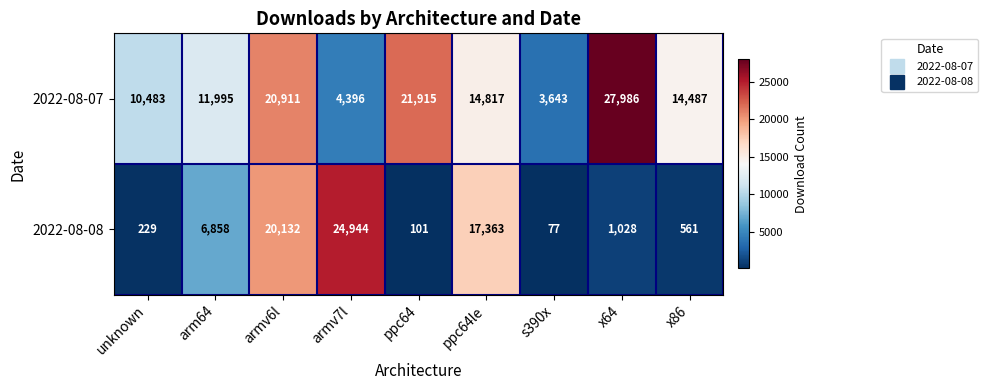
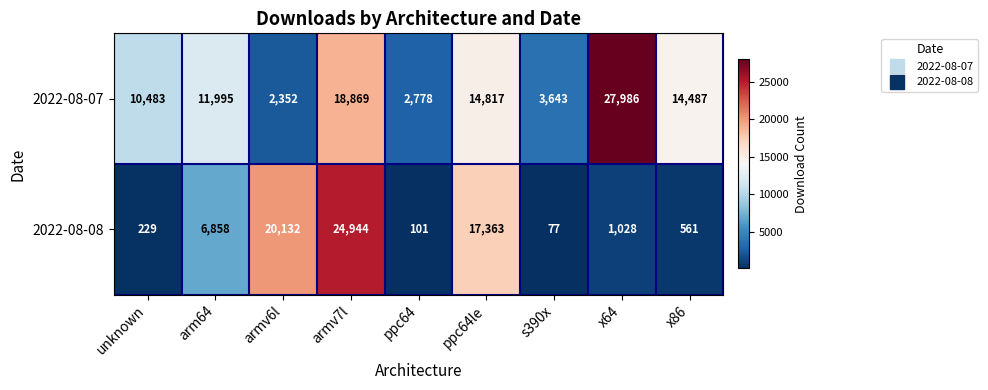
2022-08-07, armv6l: 20,911 -> 2,352
2022-08-07, armv7l: 4,396 -> 18,869
2022-08-07, ppc64: 21,915 -> 2,778
